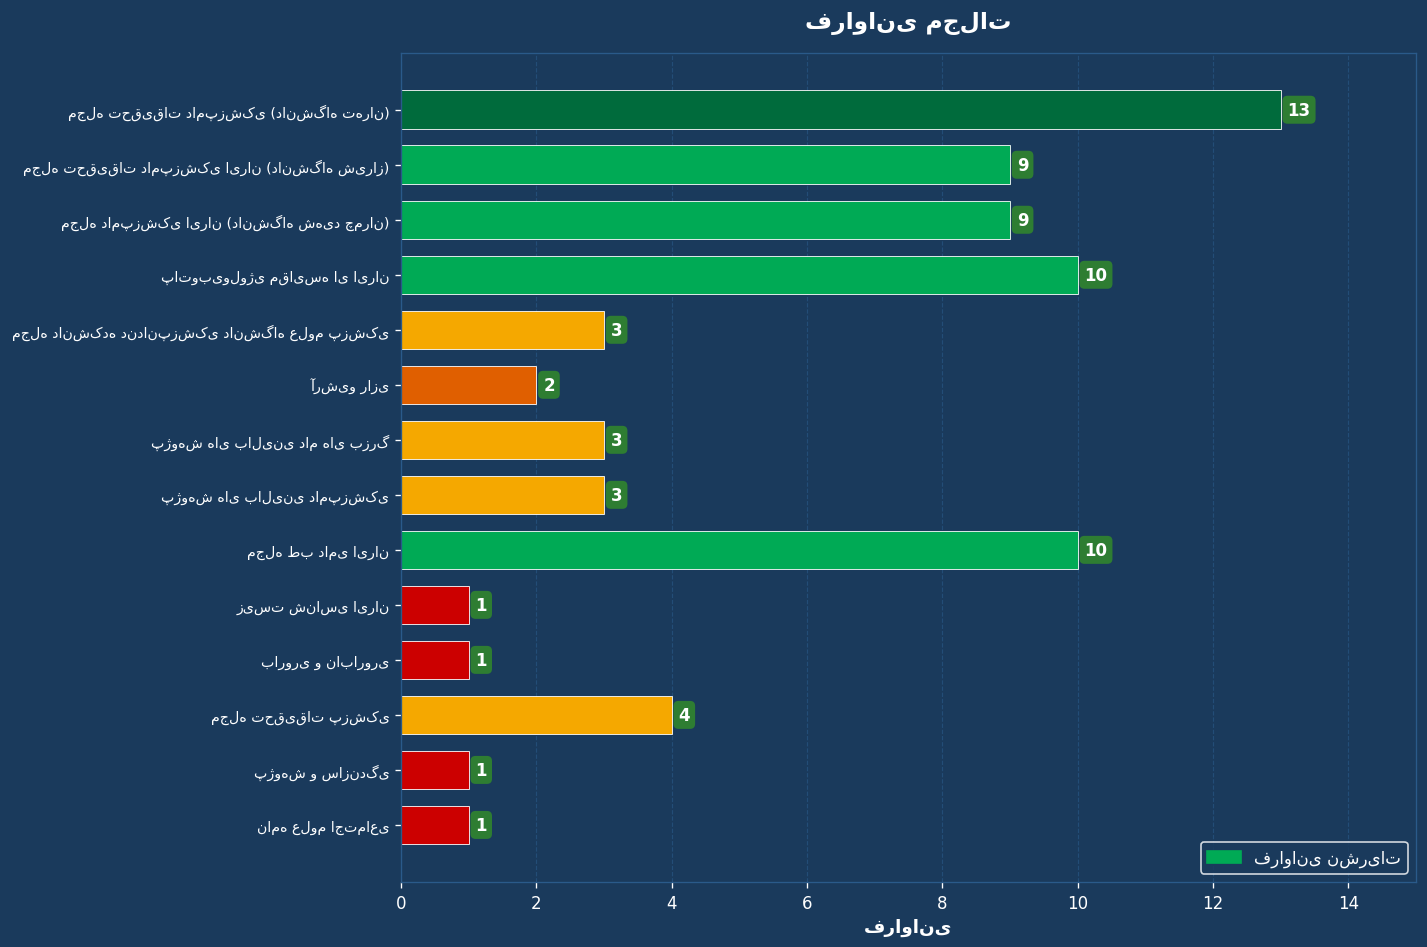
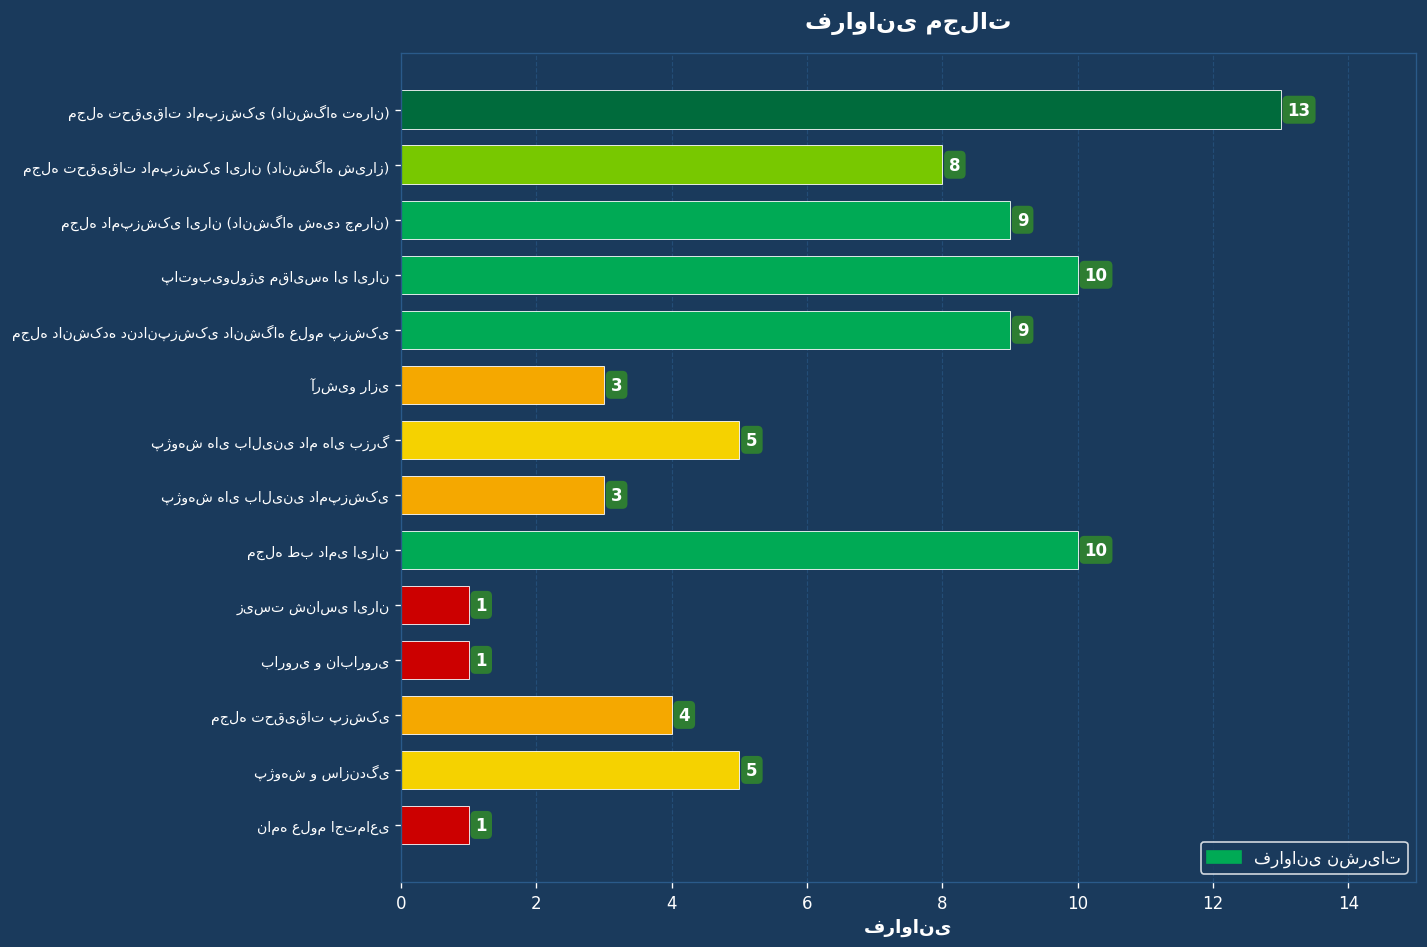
مجله تحقیقات دامپزشکی ایران (دانشگاه شیراز): 9 -> 8
مجله دانشکده دندانپزشکی دانشگاه علوم پزشکی: 3 -> 9
آرشیو رازی: 2 -> 3
پژوهش های بالینی دام های بزرگ: 3 -> 5
پژوهش و سازندگی: 1 -> 5
